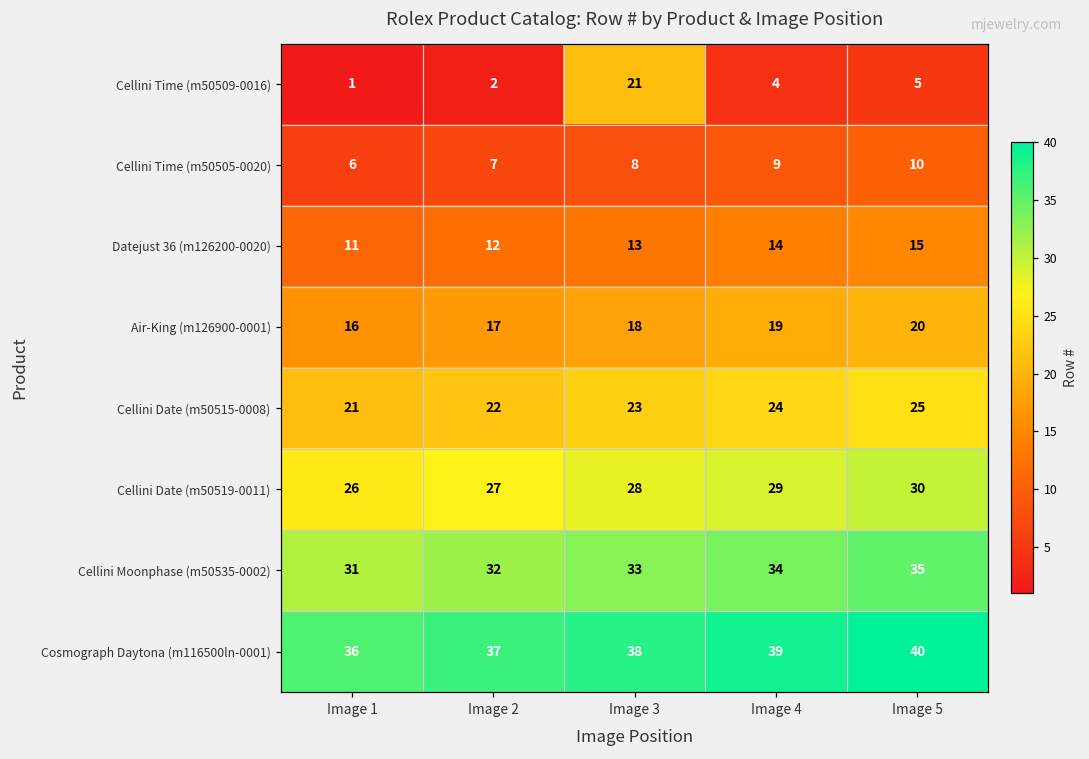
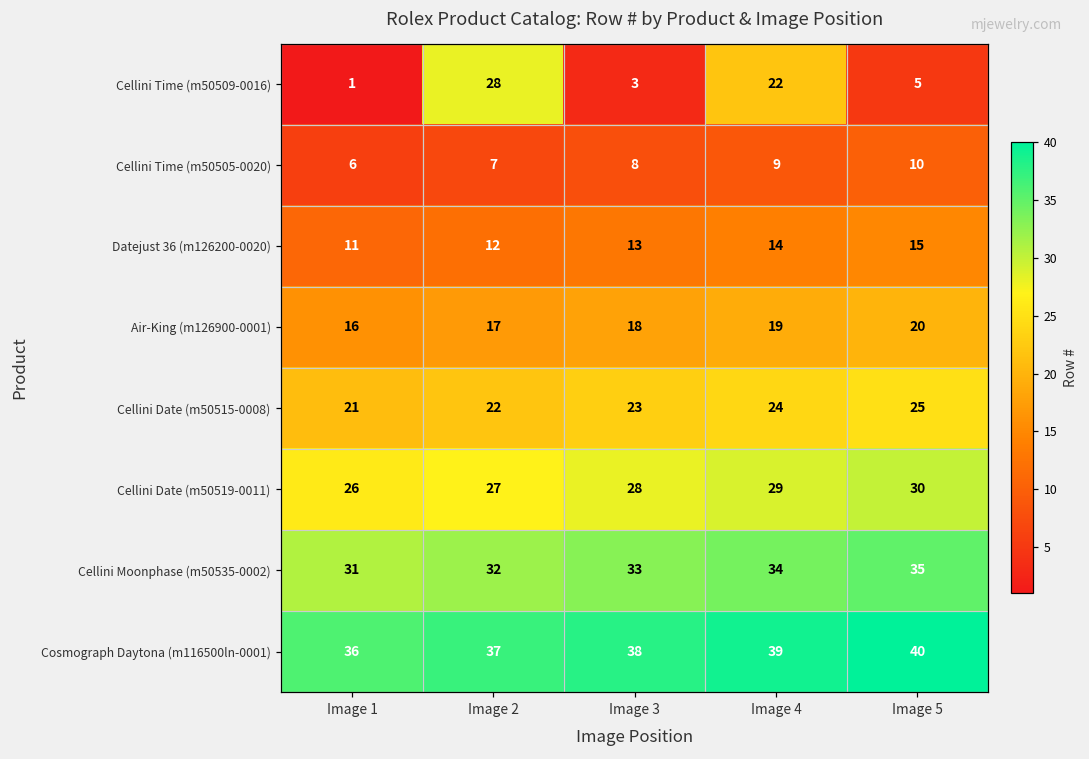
Cellini Time (m50509-0016), Image 2: 2 -> 28
Cellini Time (m50509-0016), Image 3: 21 -> 3
Cellini Time (m50509-0016), Image 4: 4 -> 22
